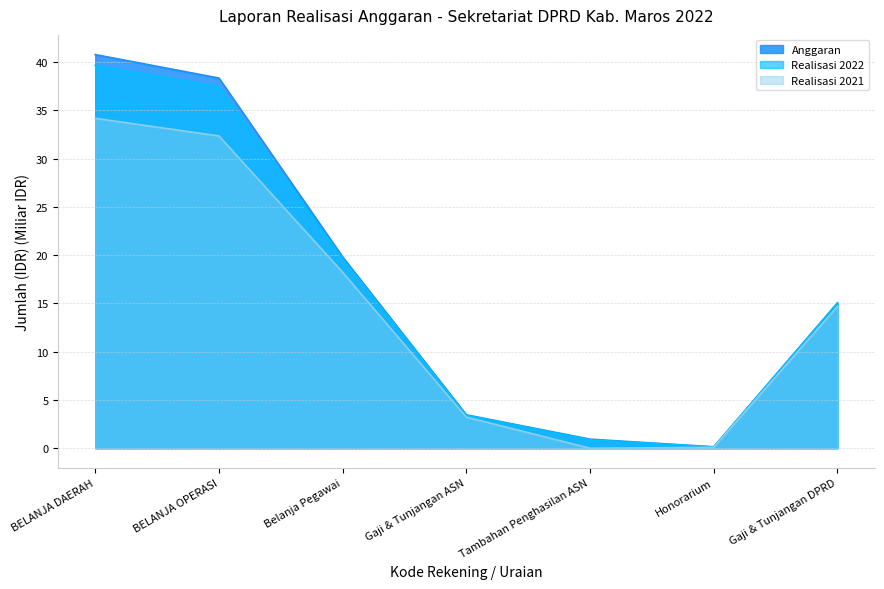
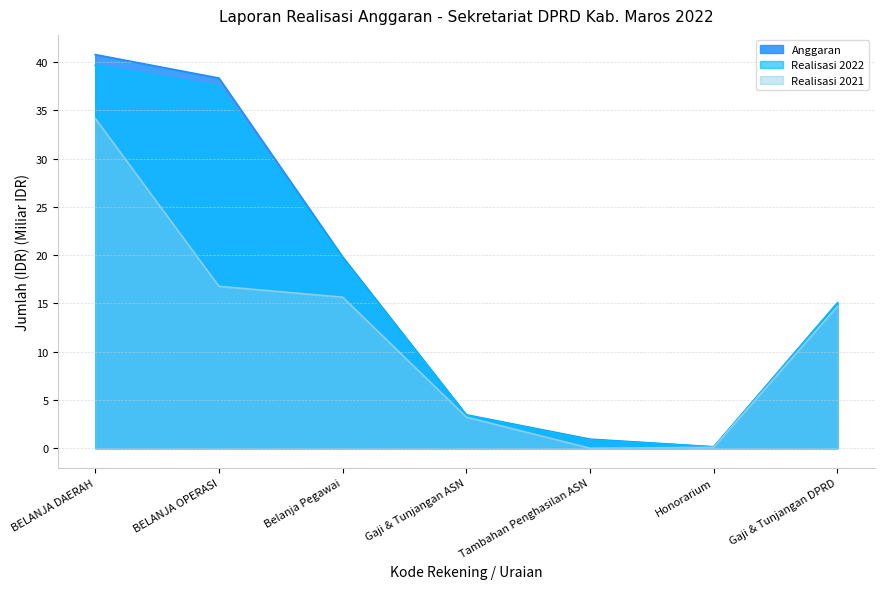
Realisasi 2021, BELANJA OPERASI: 32 -> 17
Realisasi 2021, Belanja Pegawai: 18 -> 16
